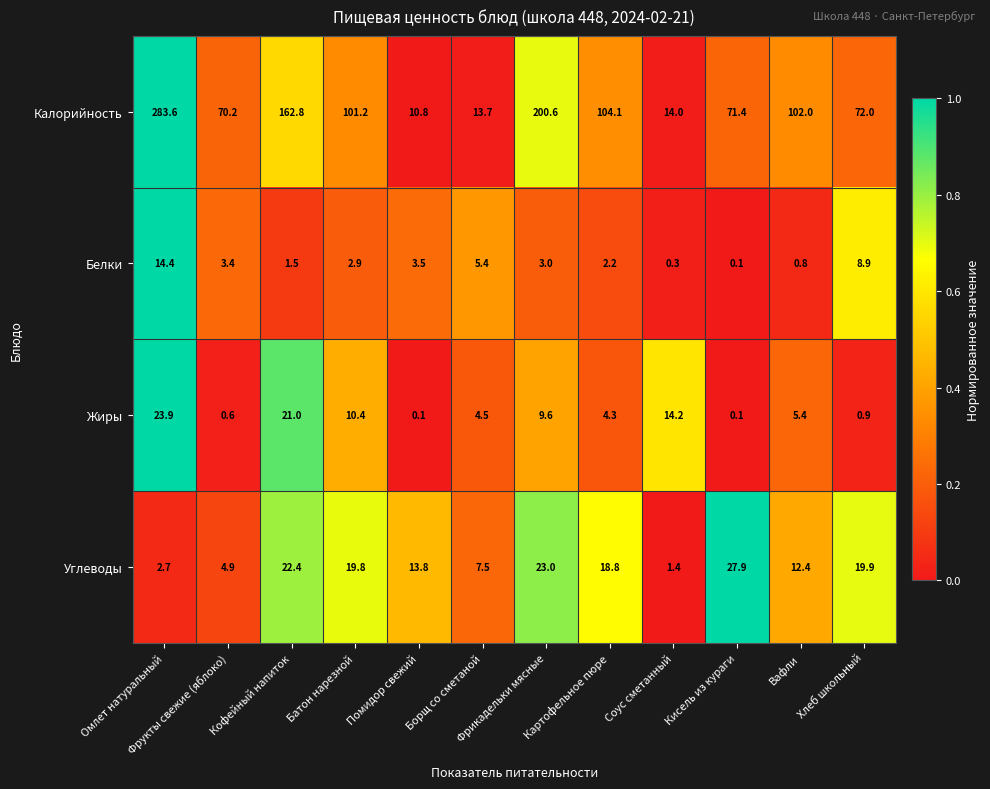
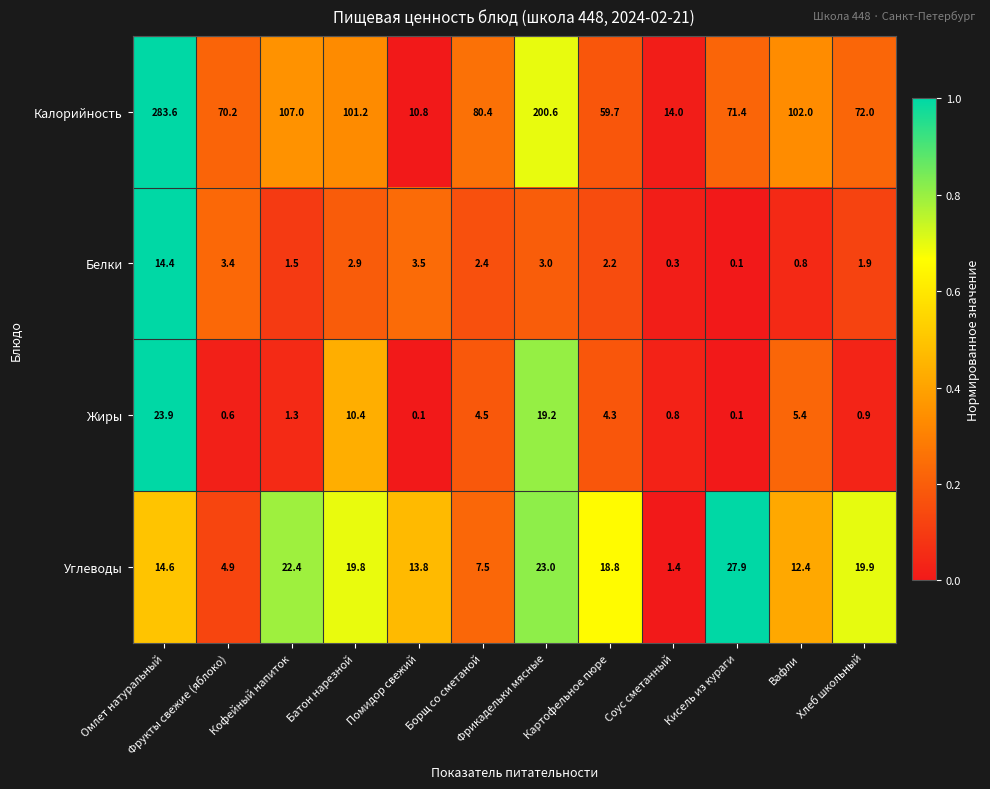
Калорийность, Кофейный напиток: 162.8 -> 107.0
Калорийность, Борщ со сметаной: 13.7 -> 80.4
Калорийность, Картофельное пюре: 104.1 -> 59.7
Белки, Борщ со сметаной: 5.4 -> 2.4
Белки, Хлеб школьный: 8.9 -> 1.9
Жиры, Кофейный напиток: 21.0 -> 1.3
Жиры, Фрикадельки мясные: 9.6 -> 19.2
Жиры, Соус сметанный: 14.2 -> 0.8
Углеводы, Омлет натуральный: 2.7 -> 14.6
